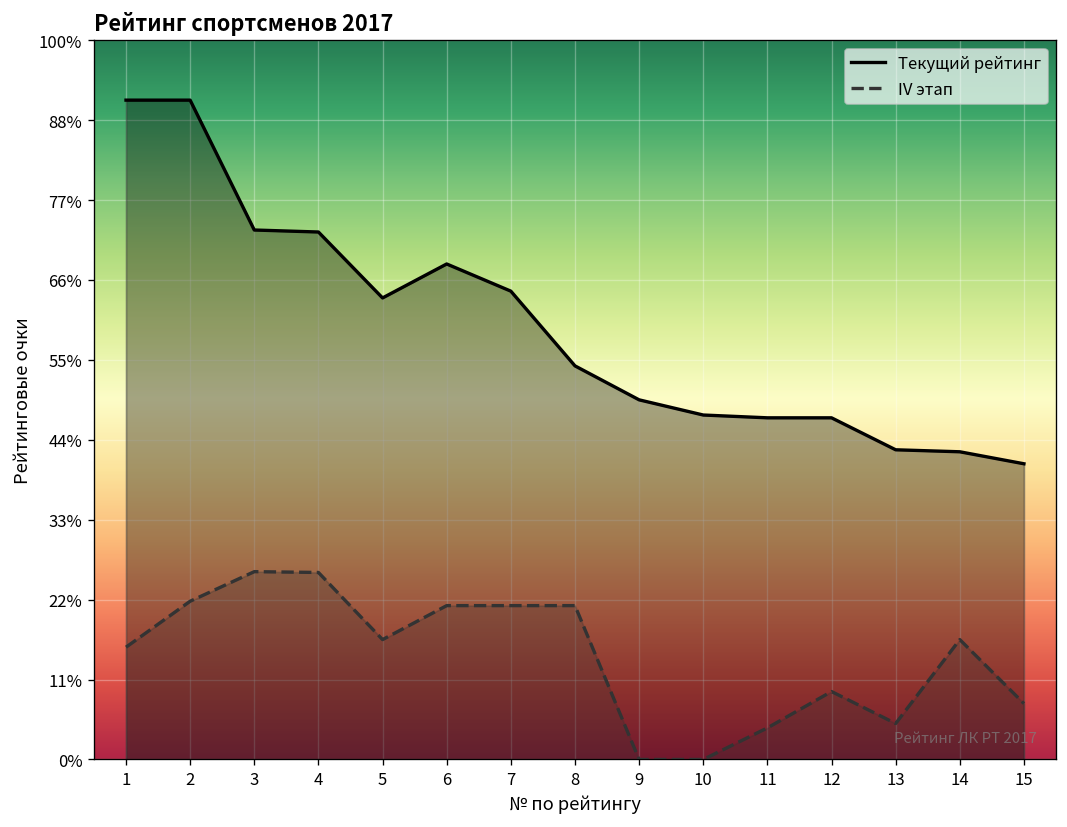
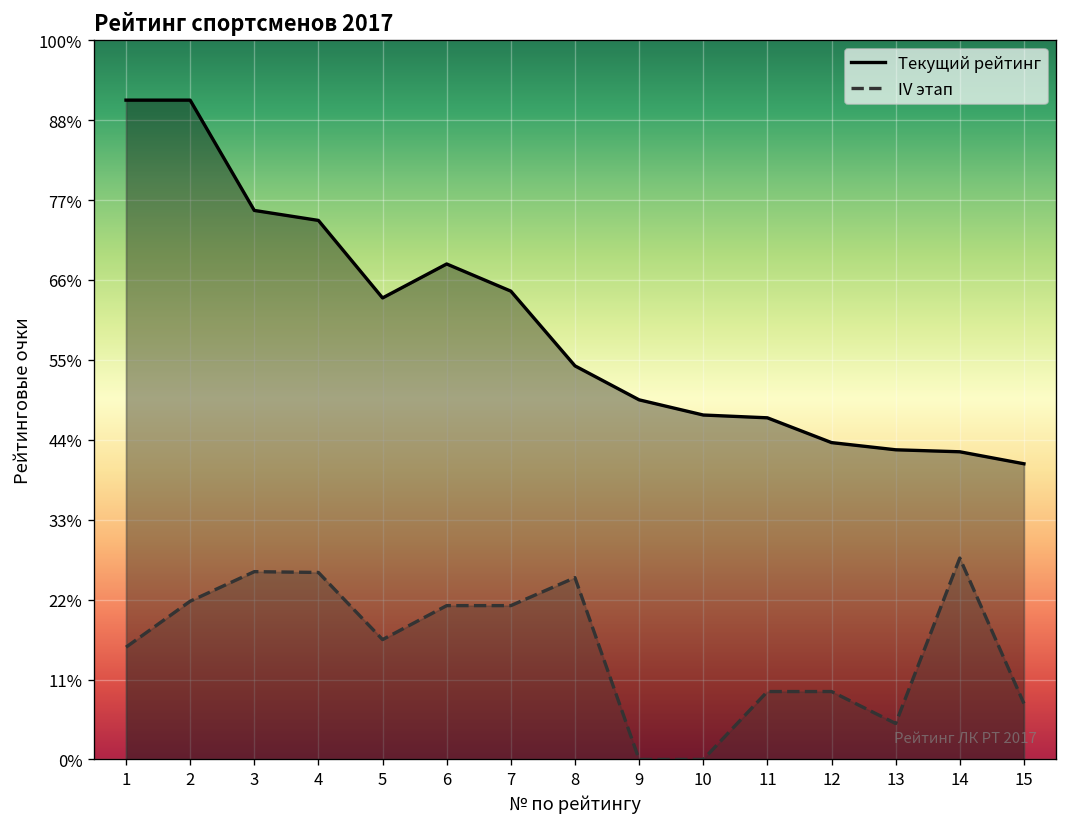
Текущий рейтинг, 3: 74% -> 76%
Текущий рейтинг, 4: 73% -> 75%
IV этап, 8: 21% -> 25%
IV этап, 11: 4% -> 9%
Текущий рейтинг, 12: 48% -> 44%
IV этап, 14: 17% -> 28%
